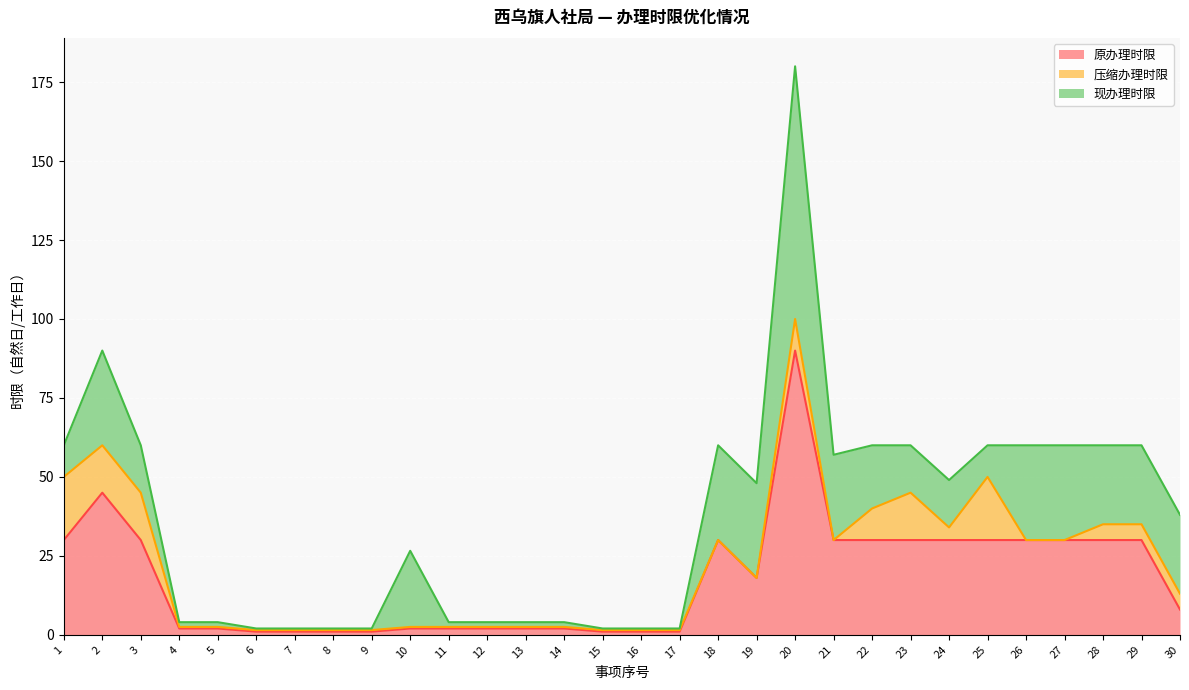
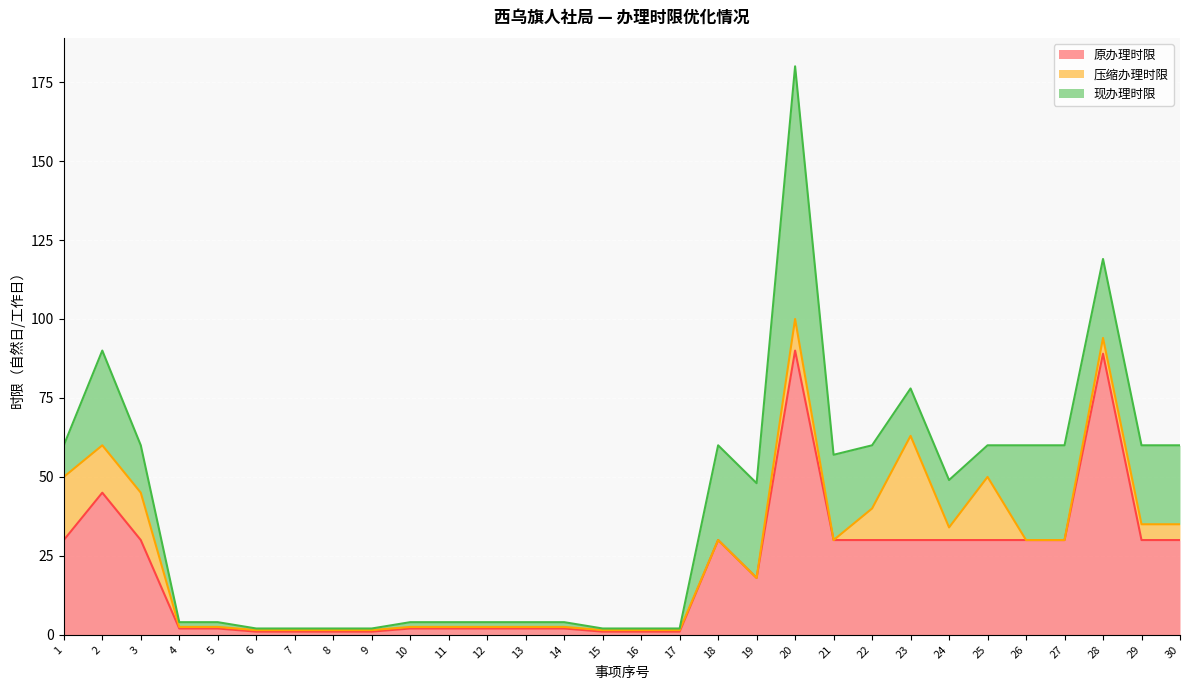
现办理时限, 10: 24 -> 2
压缩办理时限, 23: 15 -> 33
原办理时限, 28: 30 -> 89
原办理时限, 30: 8 -> 30
